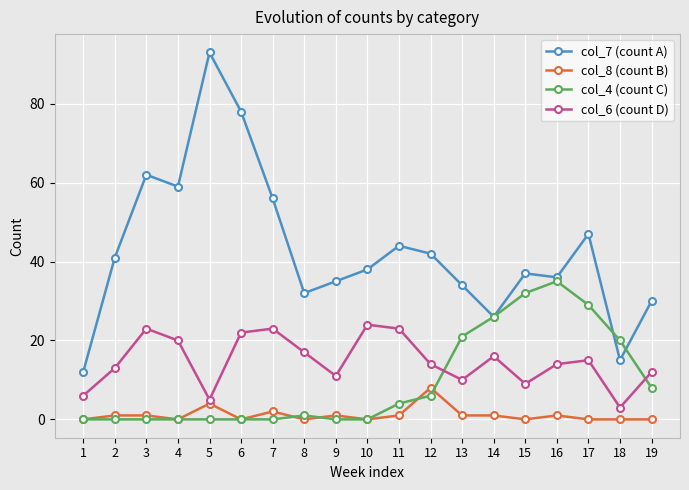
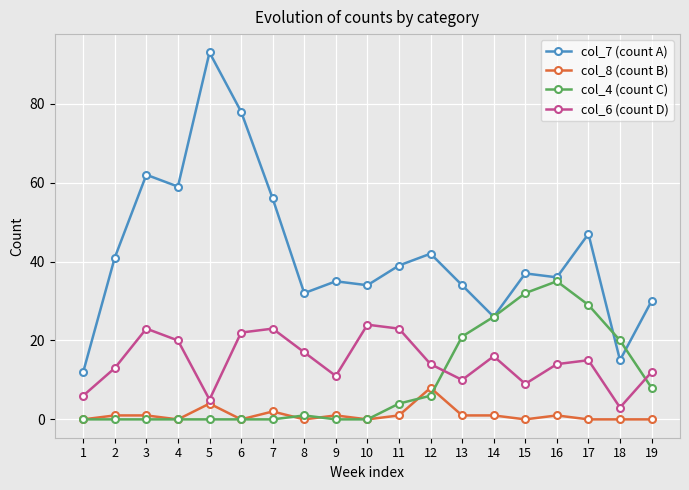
col_7 (count A), 10: 38 -> 34
col_7 (count A), 11: 44 -> 39
